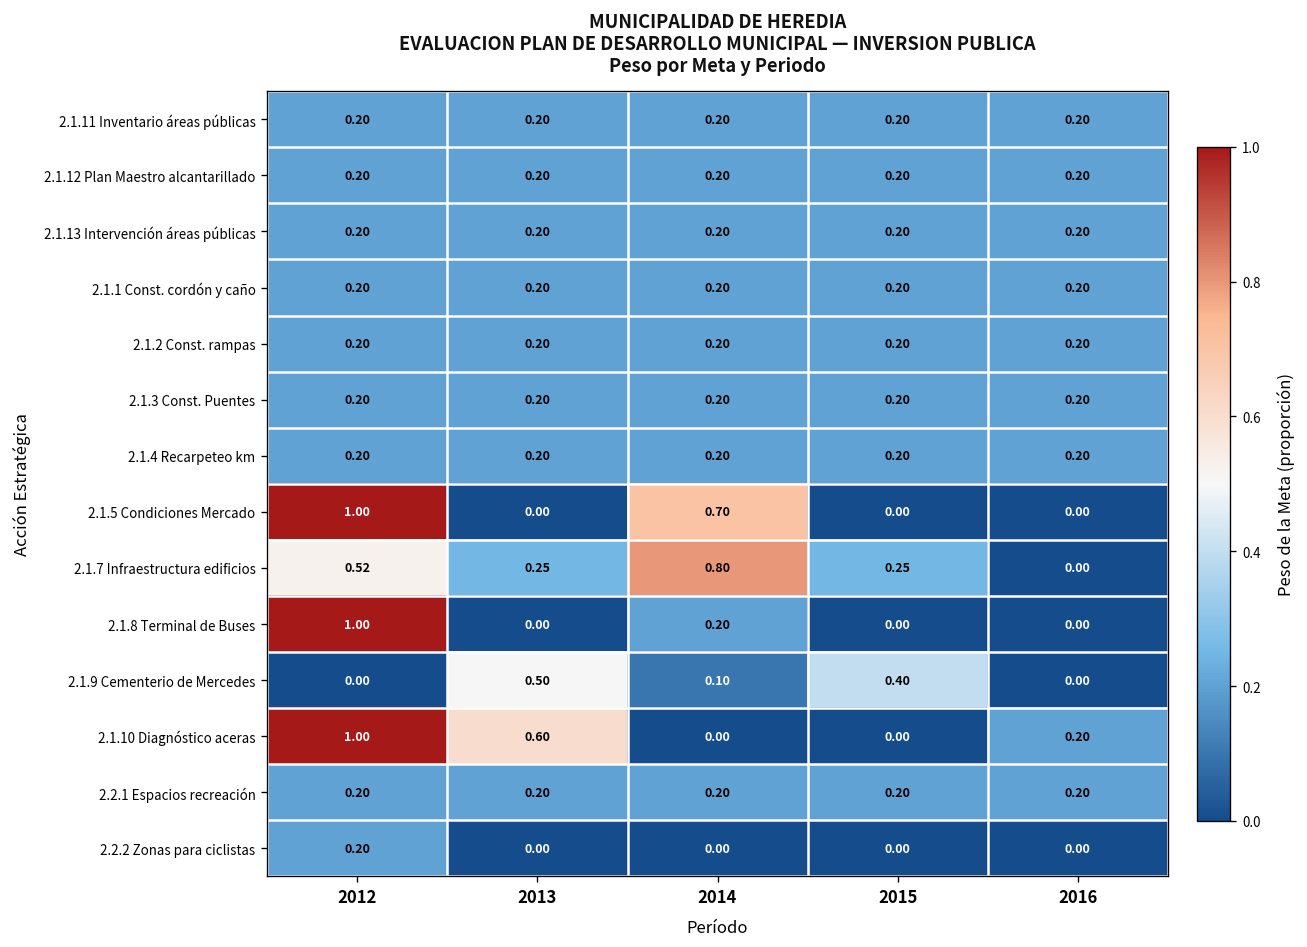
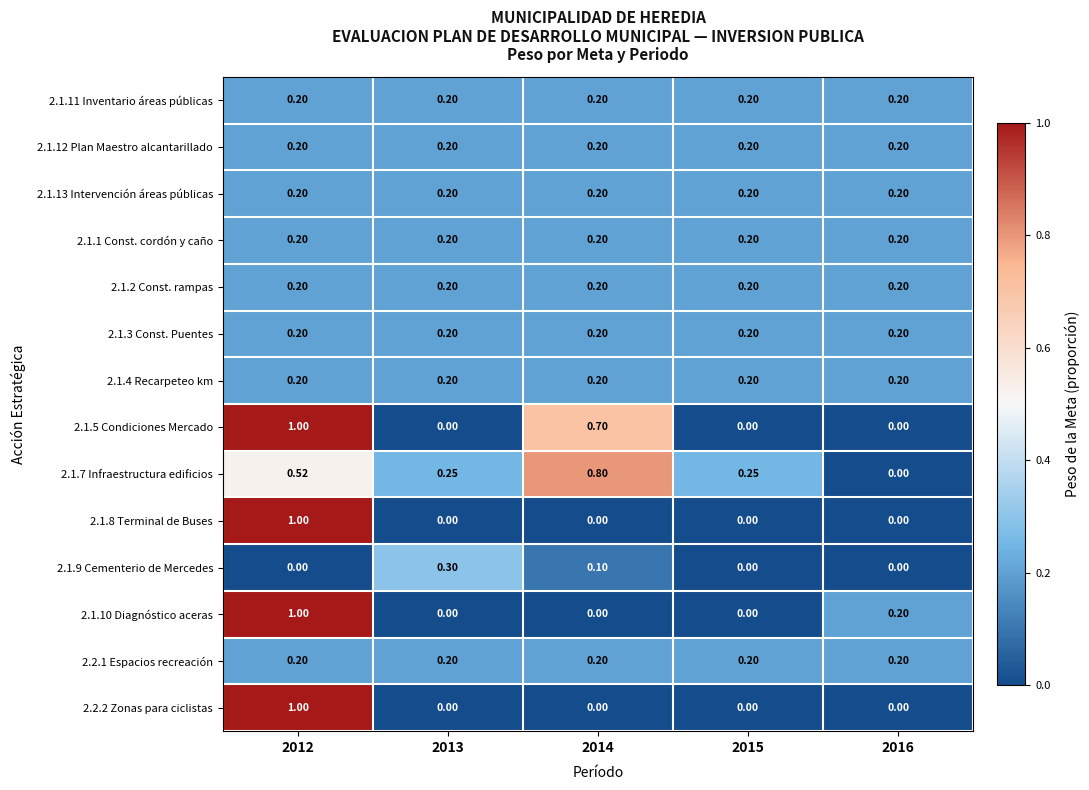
2.1.8 Terminal de Buses, 2014: 0.20 -> 0.00
2.1.9 Cementerio de Mercedes, 2013: 0.50 -> 0.30
2.1.9 Cementerio de Mercedes, 2015: 0.40 -> 0.00
2.1.10 Diagnóstico aceras, 2013: 0.60 -> 0.00
2.2.2 Zonas para ciclistas, 2012: 0.20 -> 1.00
